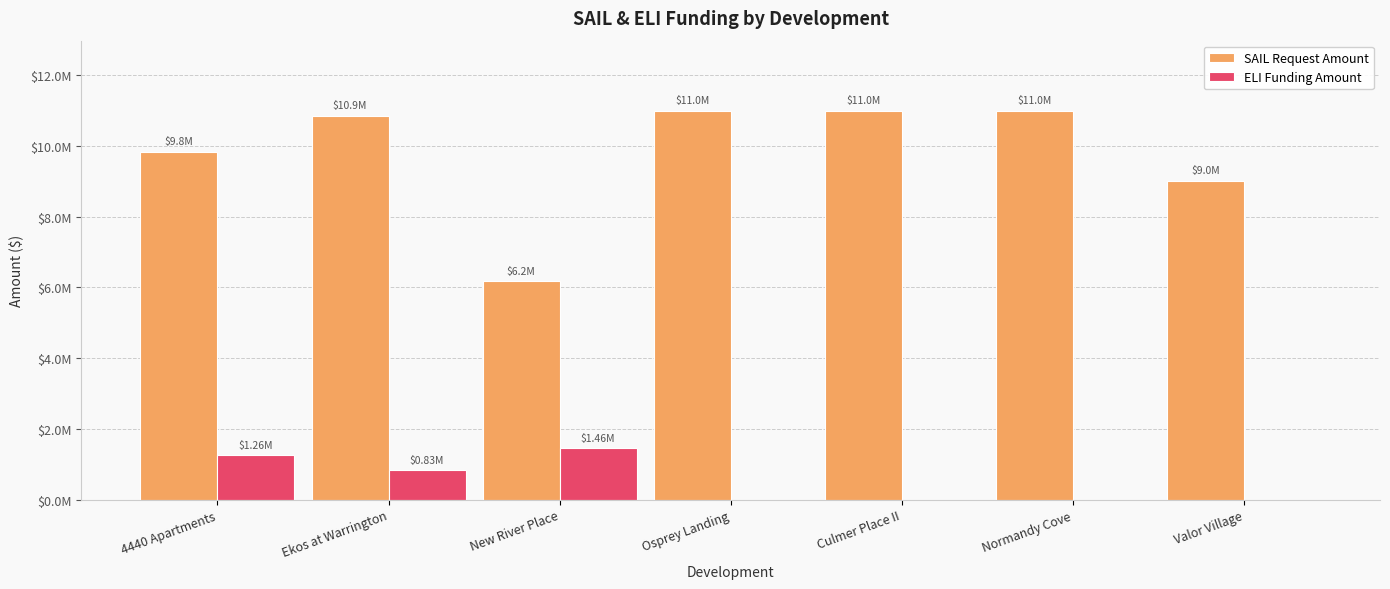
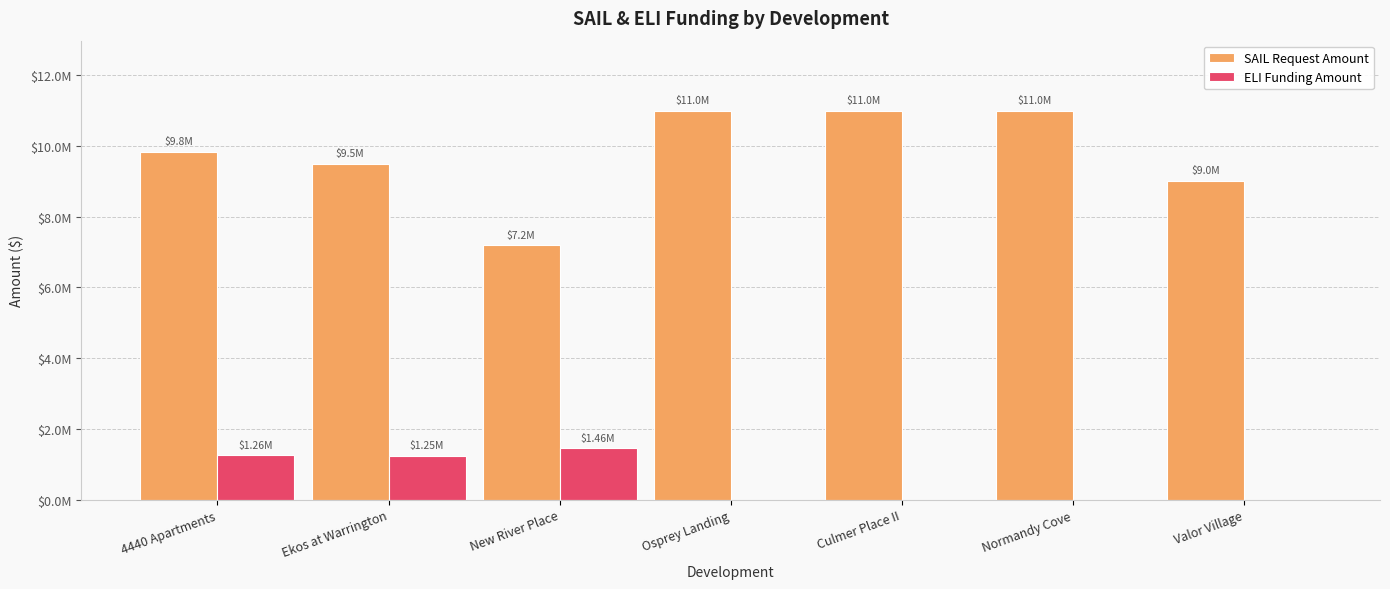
SAIL Request Amount, Ekos at Warrington: $10.9M -> $9.5M
ELI Funding Amount, Ekos at Warrington: $0.83M -> $1.25M
SAIL Request Amount, New River Place: $6.2M -> $7.2M
